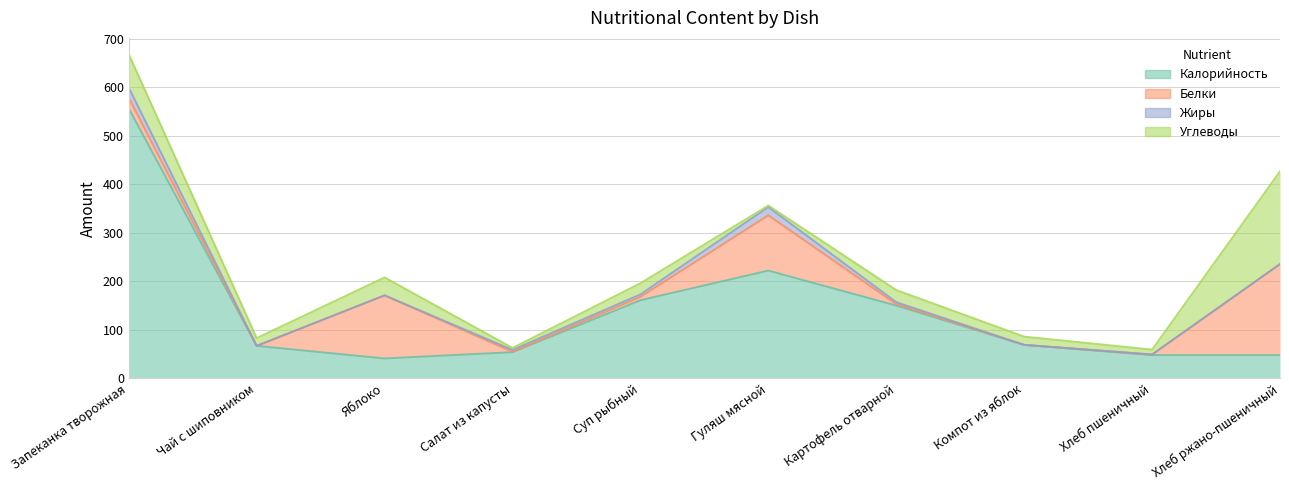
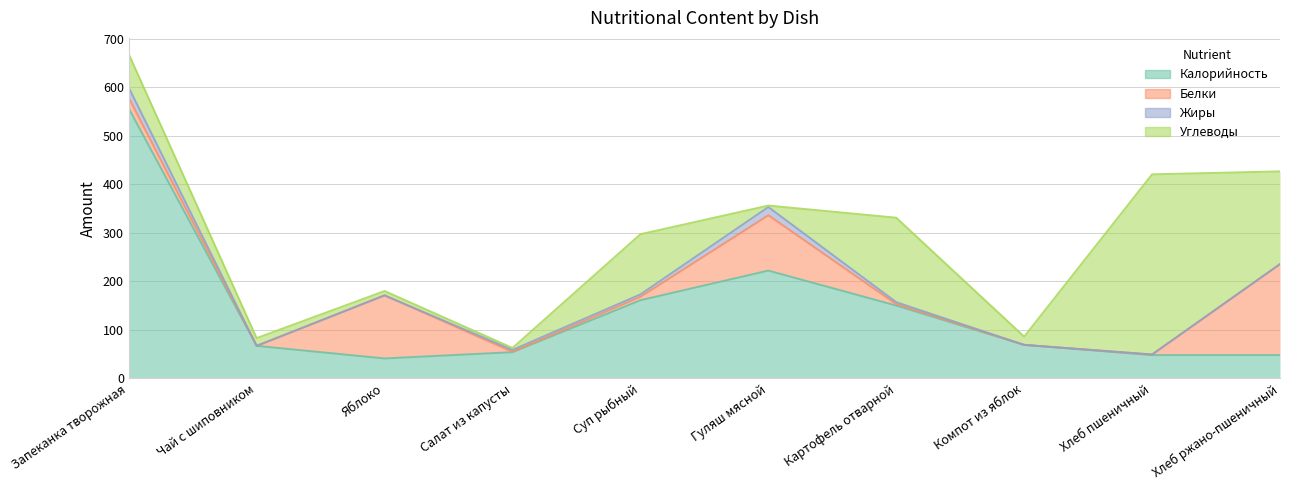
Углеводы, Яблоко: 40 -> 10
Углеводы, Суп рыбный: 20 -> 120
Углеводы, Картофель отварной: 30 -> 170
Углеводы, Хлеб пшеничный: 10 -> 370
